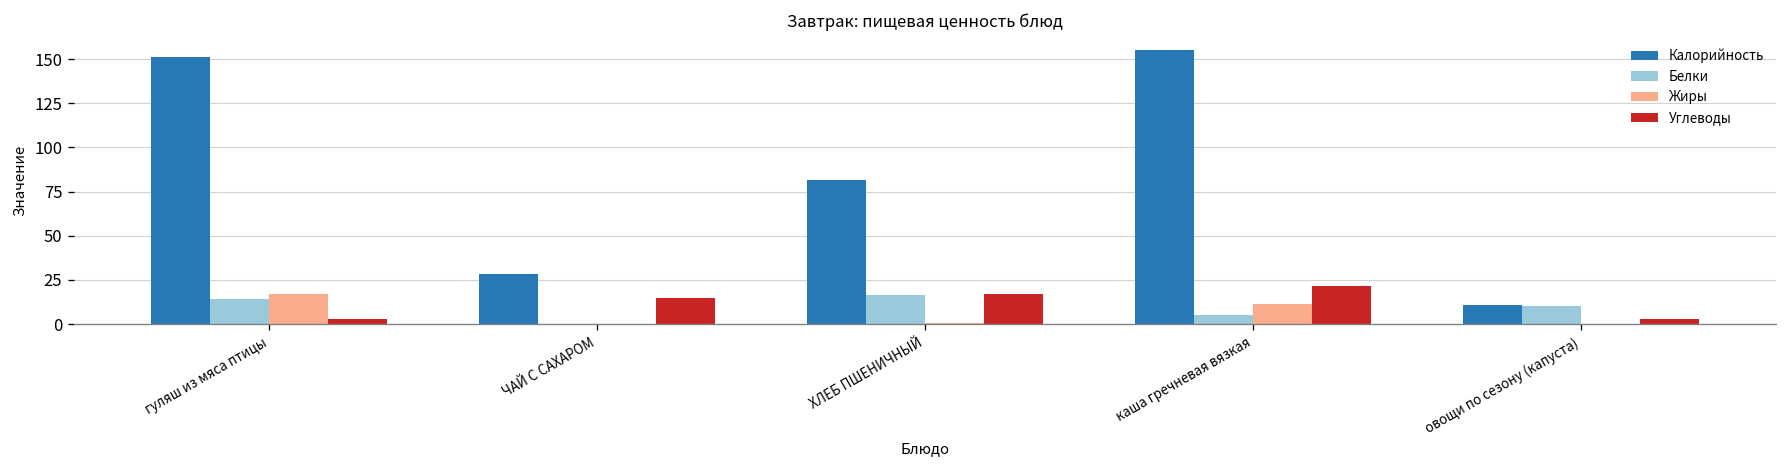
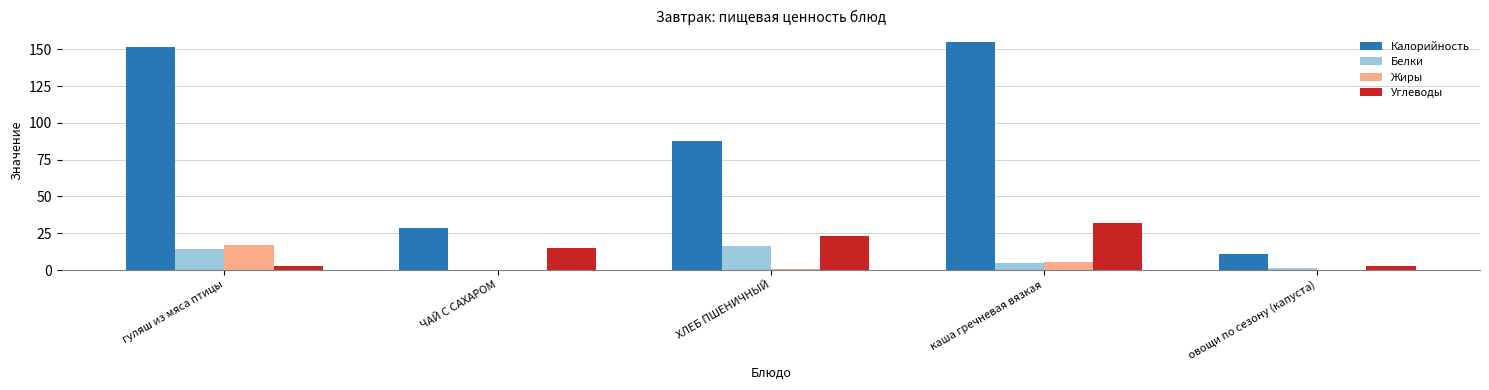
Калорийность, ХЛЕБ ПШЕНИЧНЫЙ: 82 -> 88
Углеводы, ХЛЕБ ПШЕНИЧНЫЙ: 17 -> 23
Жиры, каша гречневая вязкая: 11 -> 5
Углеводы, каша гречневая вязкая: 22 -> 32
Белки, овощи по сезону (капуста): 10 -> 2
